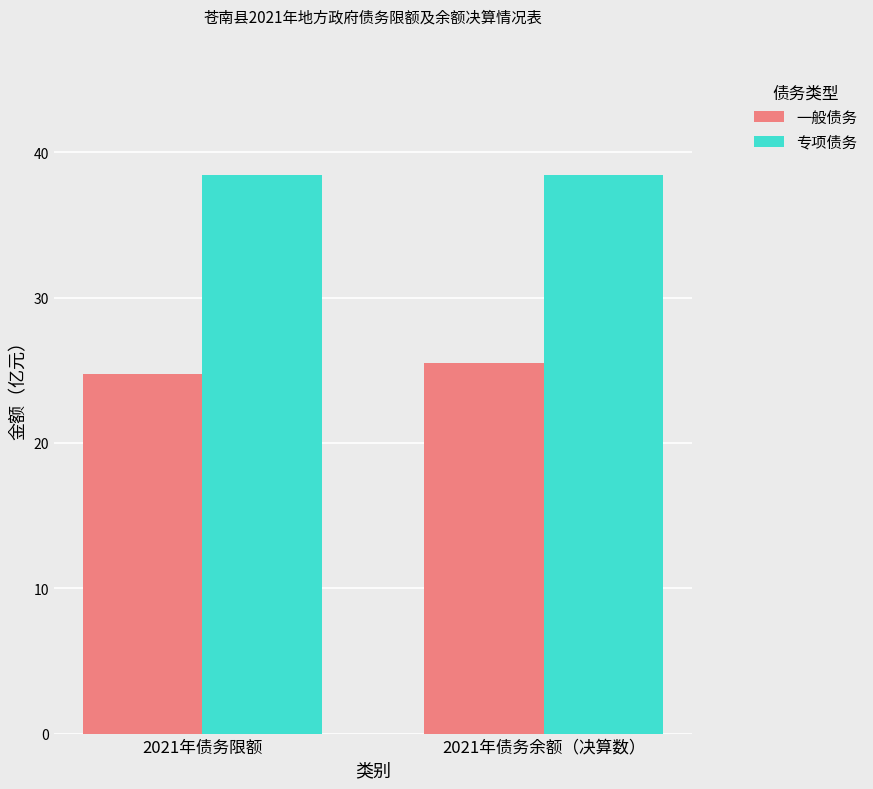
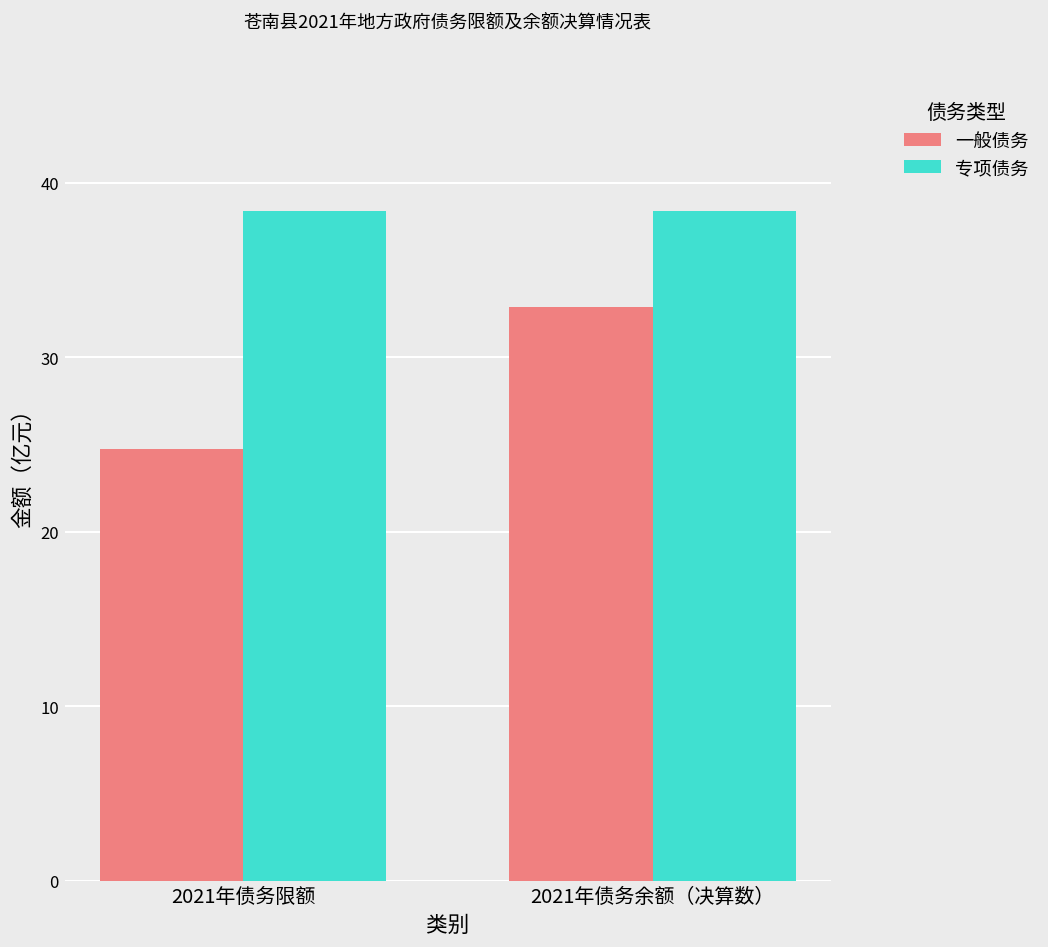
一般债务, 2021年债务余额（决算数）: 25.5 -> 32.9
